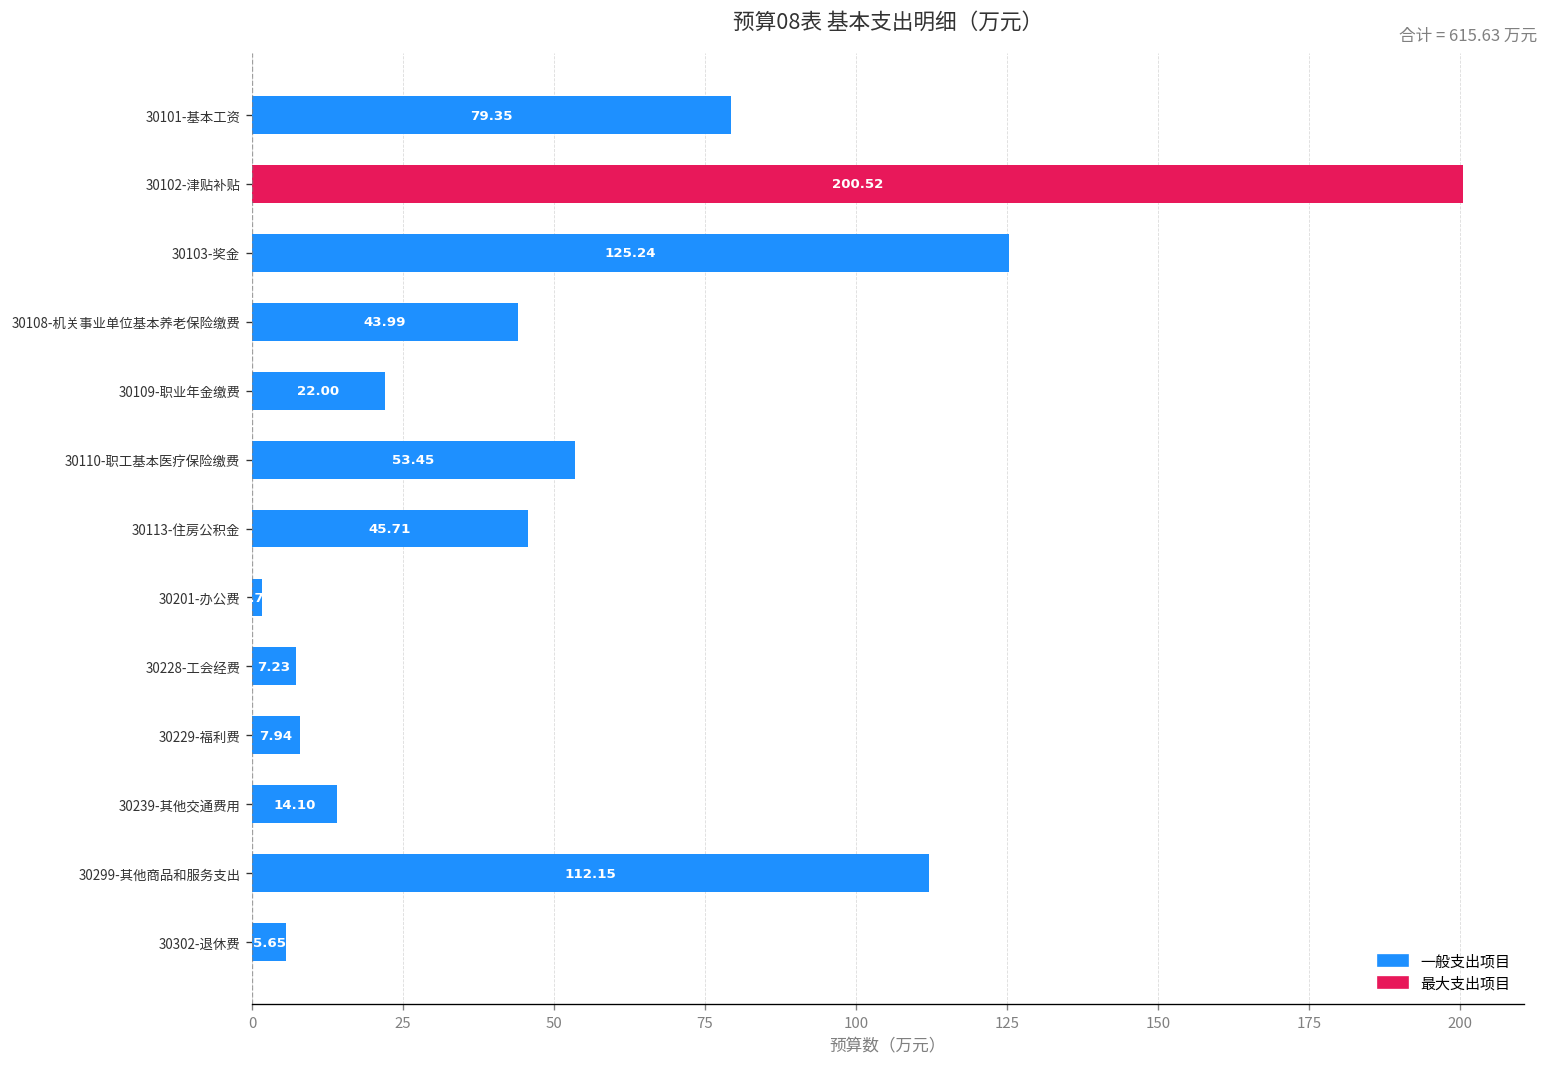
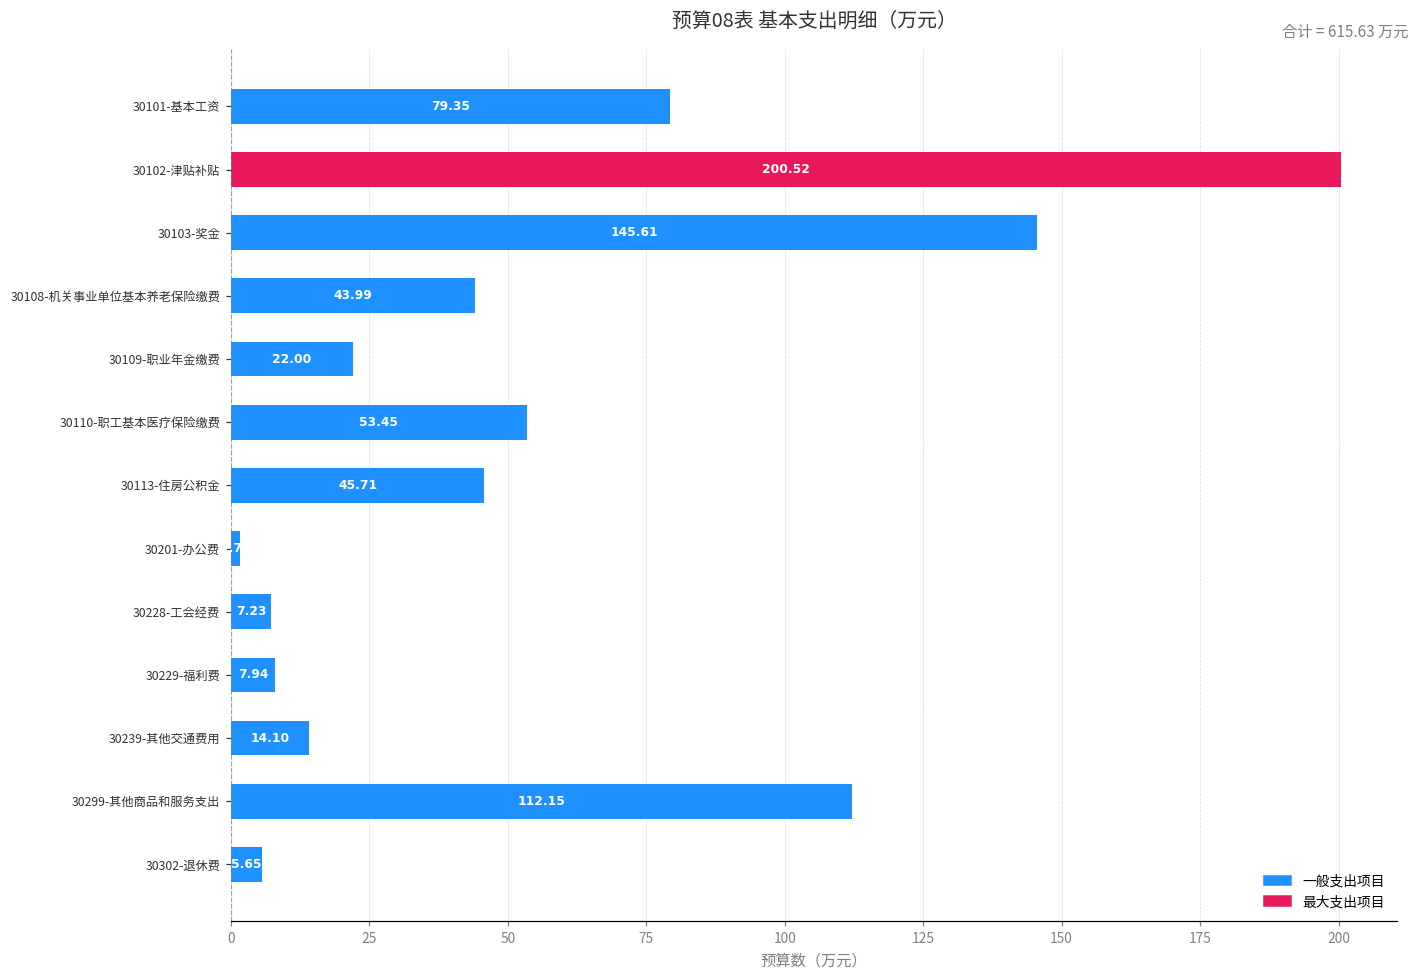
30103-奖金: 125.24 -> 145.61
